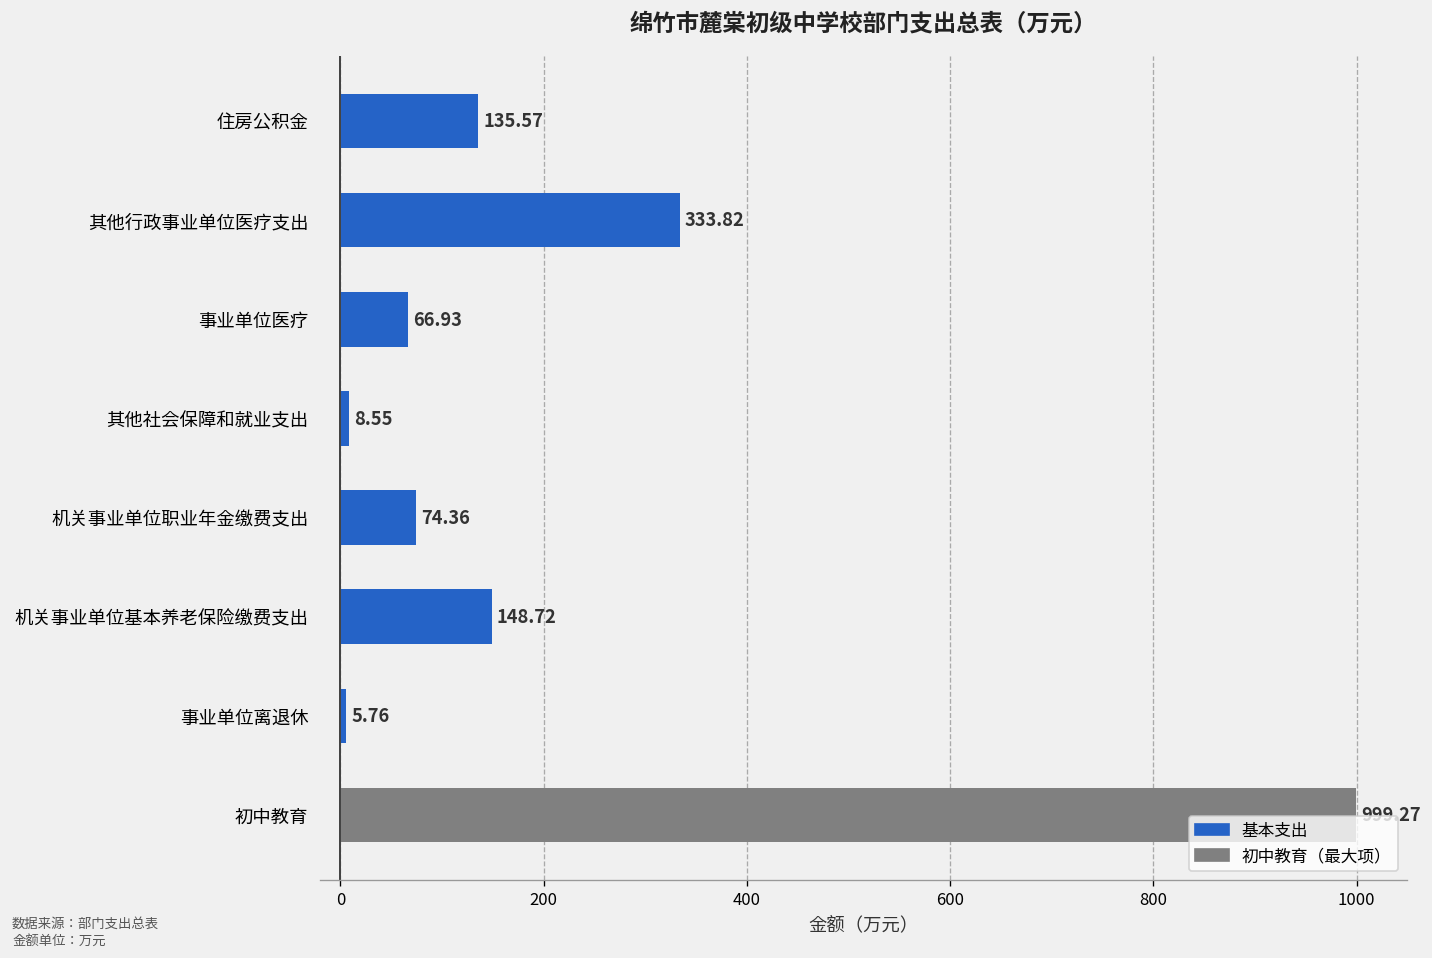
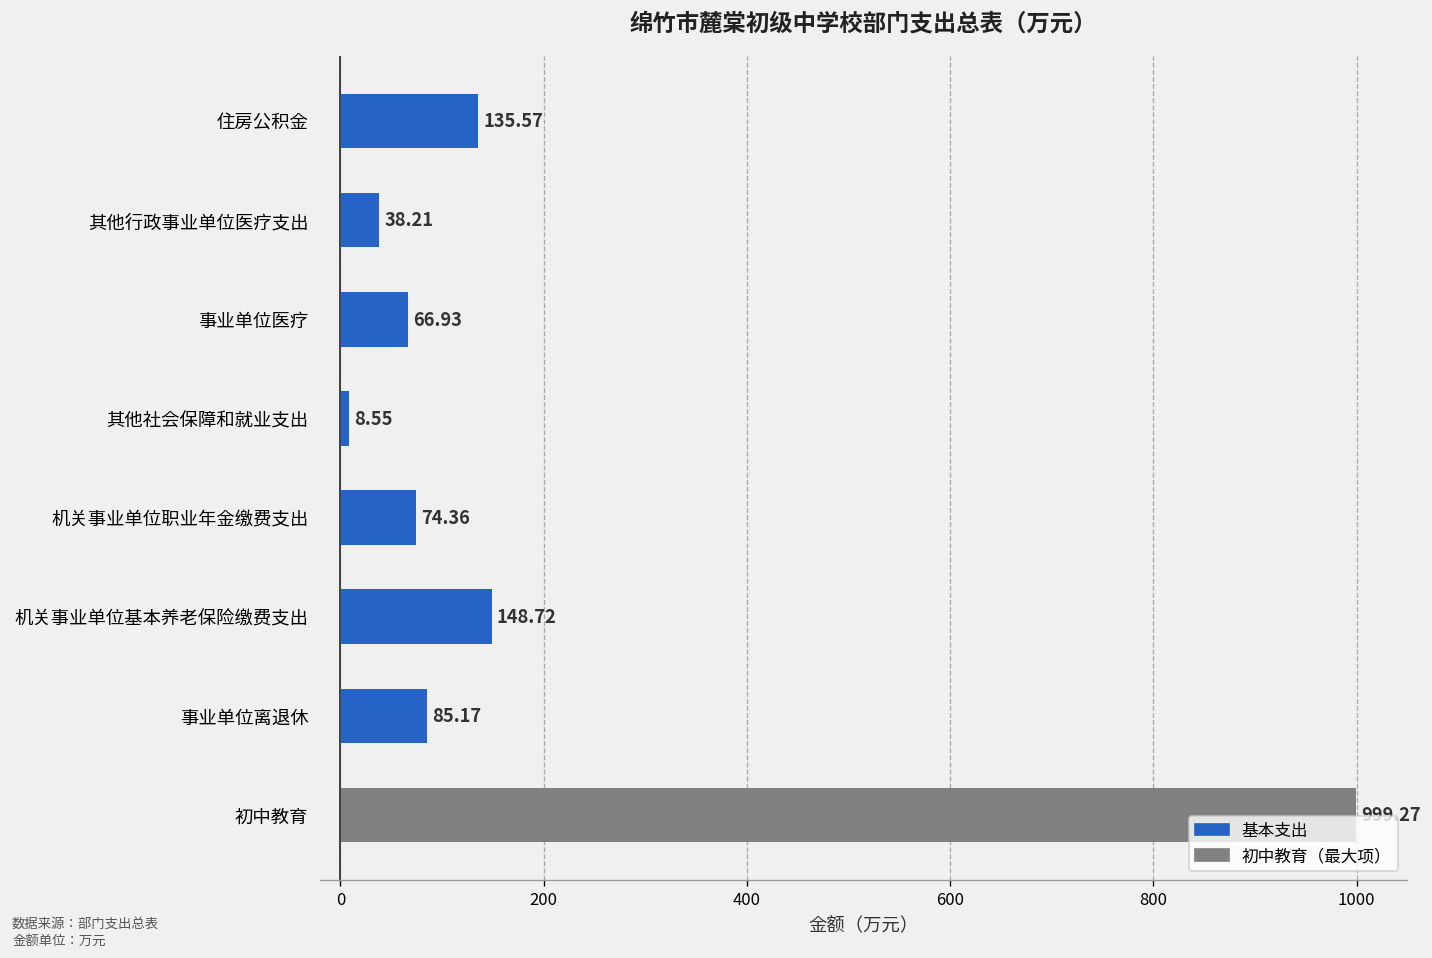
其他行政事业单位医疗支出: 333.82 -> 38.21
事业单位离退休: 5.76 -> 85.17
